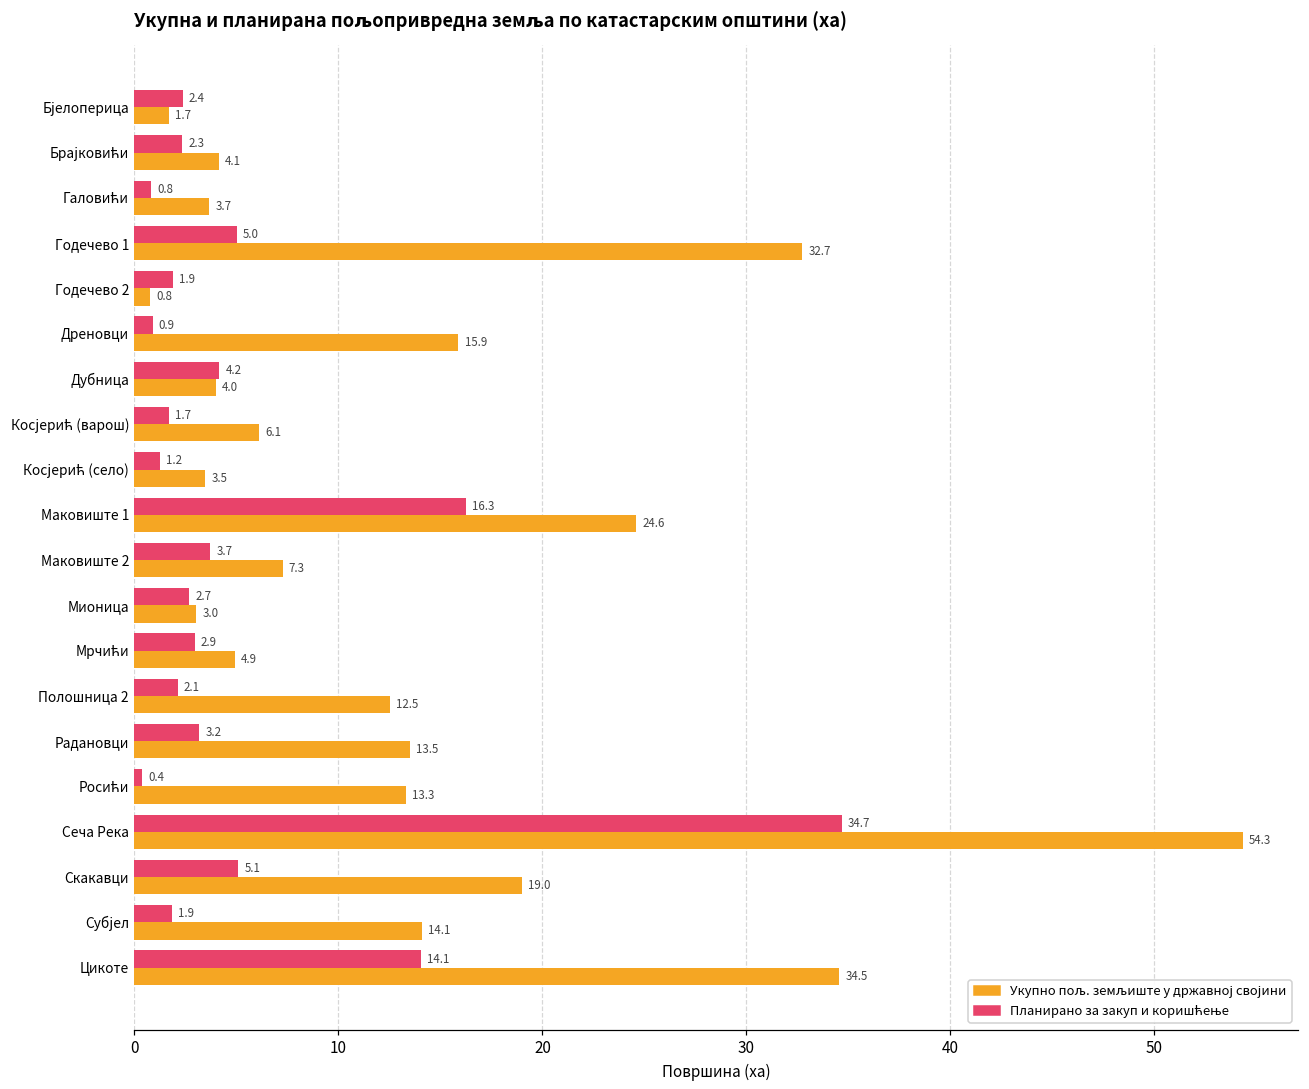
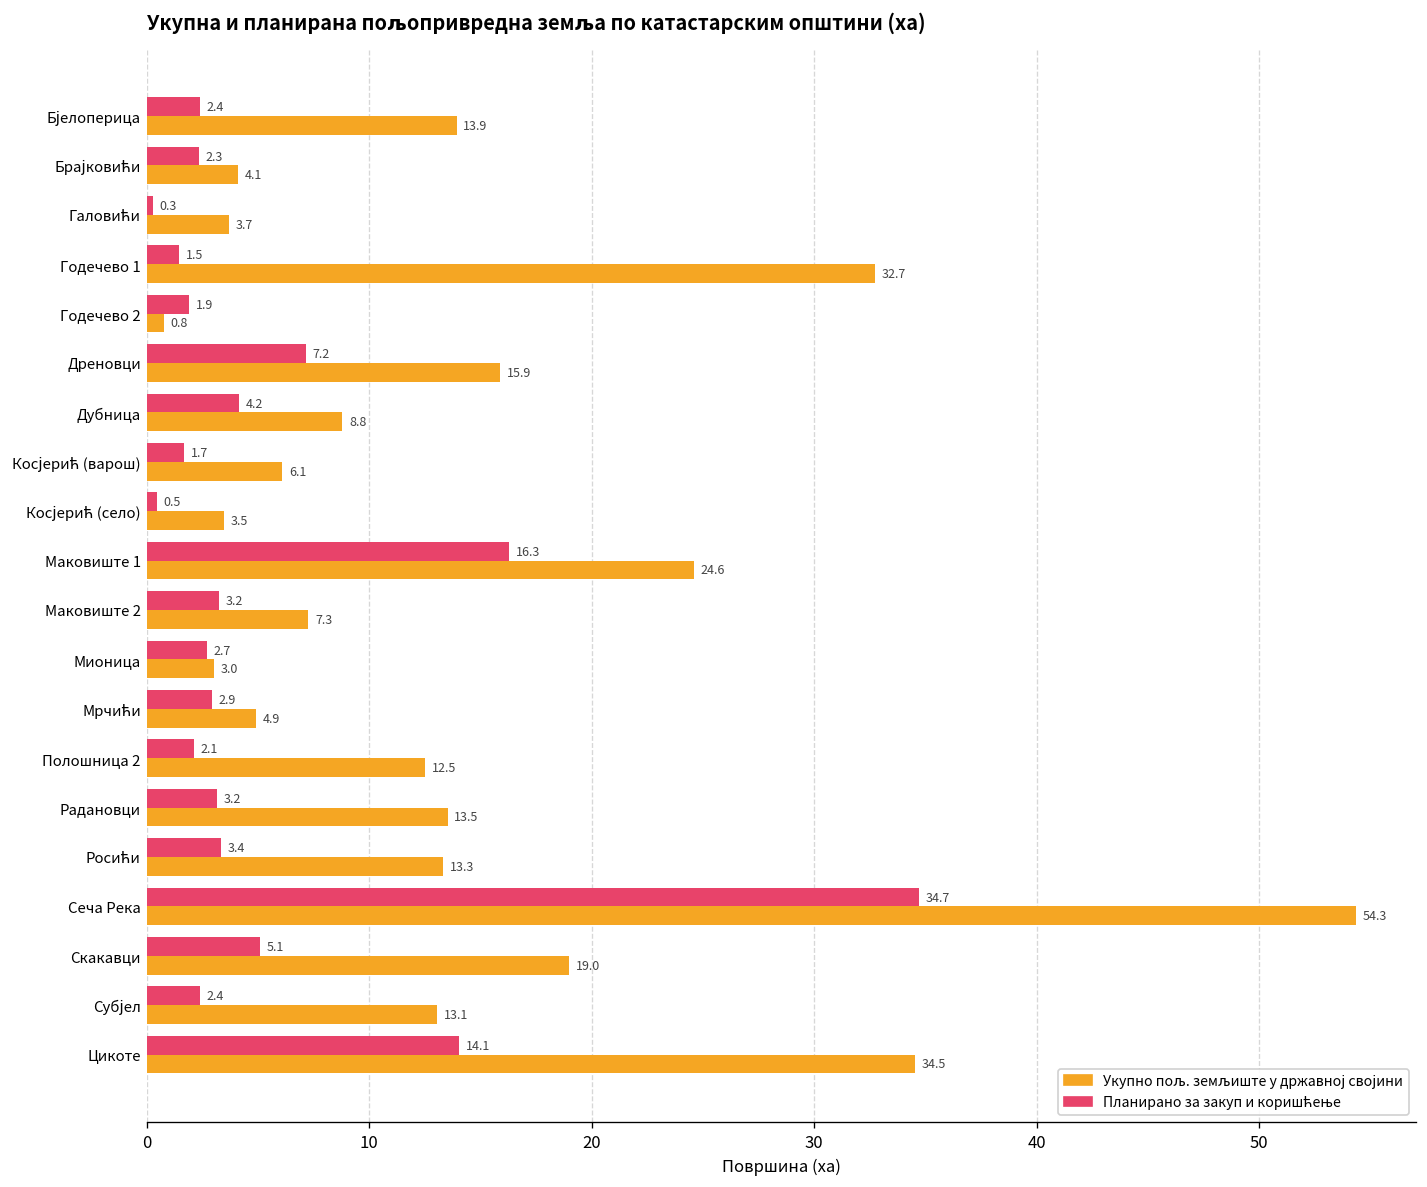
Укупно пољ. земљиште у државној својини, Бјелоперица: 1.7 -> 13.9
Планирано за закуп и коришћење, Галовићи: 0.8 -> 0.3
Планирано за закуп и коришћење, Годечево 1: 5.0 -> 1.5
Планирано за закуп и коришћење, Дреновци: 0.9 -> 7.2
Укупно пољ. земљиште у државној својини, Дубница: 4.0 -> 8.8
Планирано за закуп и коришћење, Косјерић (село): 1.2 -> 0.5
Планирано за закуп и коришћење, Маковиште 2: 3.7 -> 3.2
Планирано за закуп и коришћење, Росићи: 0.4 -> 3.4
Планирано за закуп и коришћење, Субјел: 1.9 -> 2.4
Укупно пољ. земљиште у државној својини, Субјел: 14.1 -> 13.1
